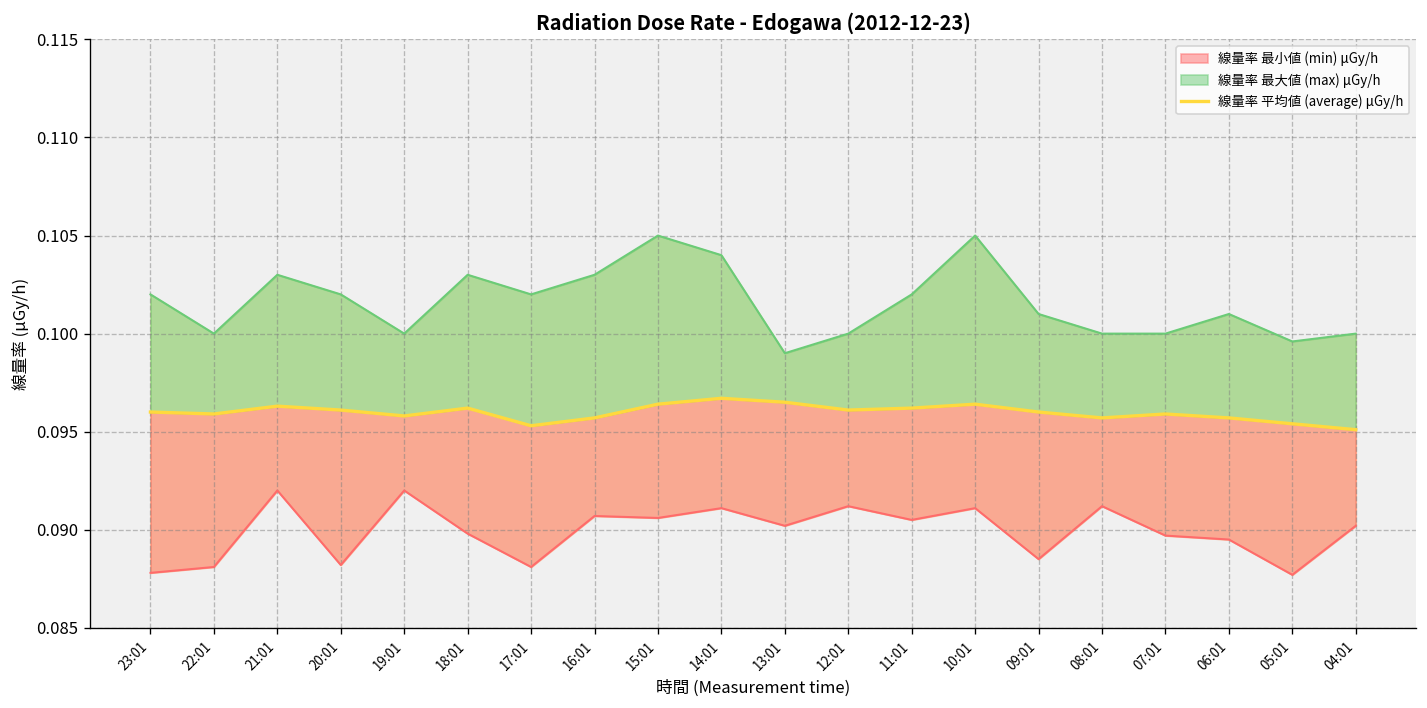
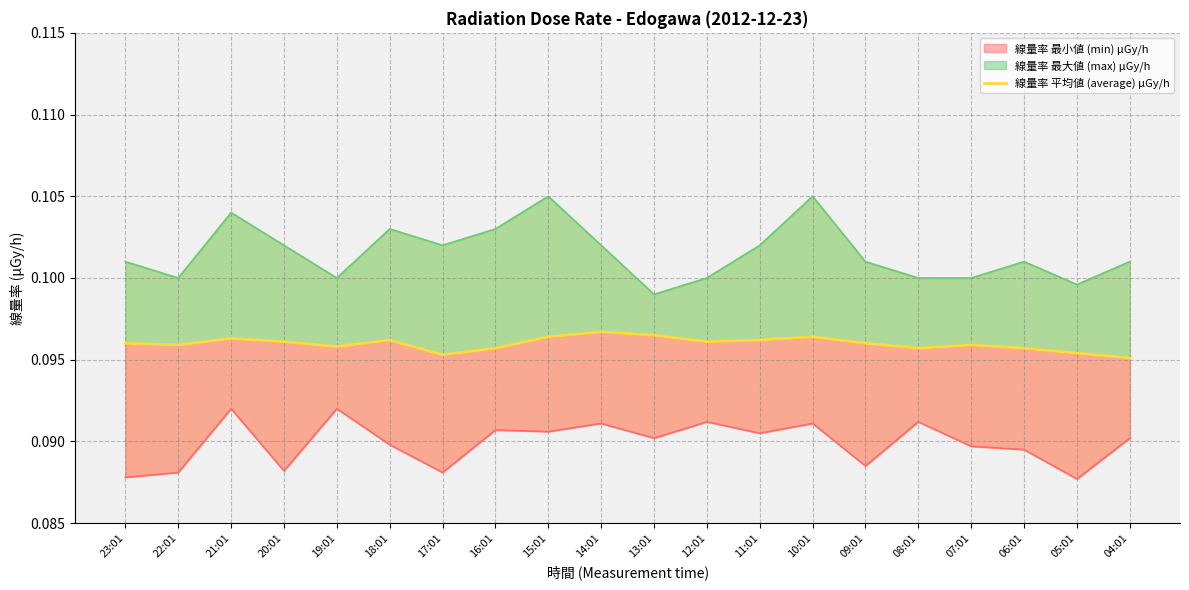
線量率 最大値 (max) μGy/h, 23:01: 0.102 -> 0.101
線量率 最大値 (max) μGy/h, 21:01: 0.103 -> 0.104
線量率 最大値 (max) μGy/h, 14:01: 0.104 -> 0.102
線量率 最大値 (max) μGy/h, 04:01: 0.100 -> 0.101
